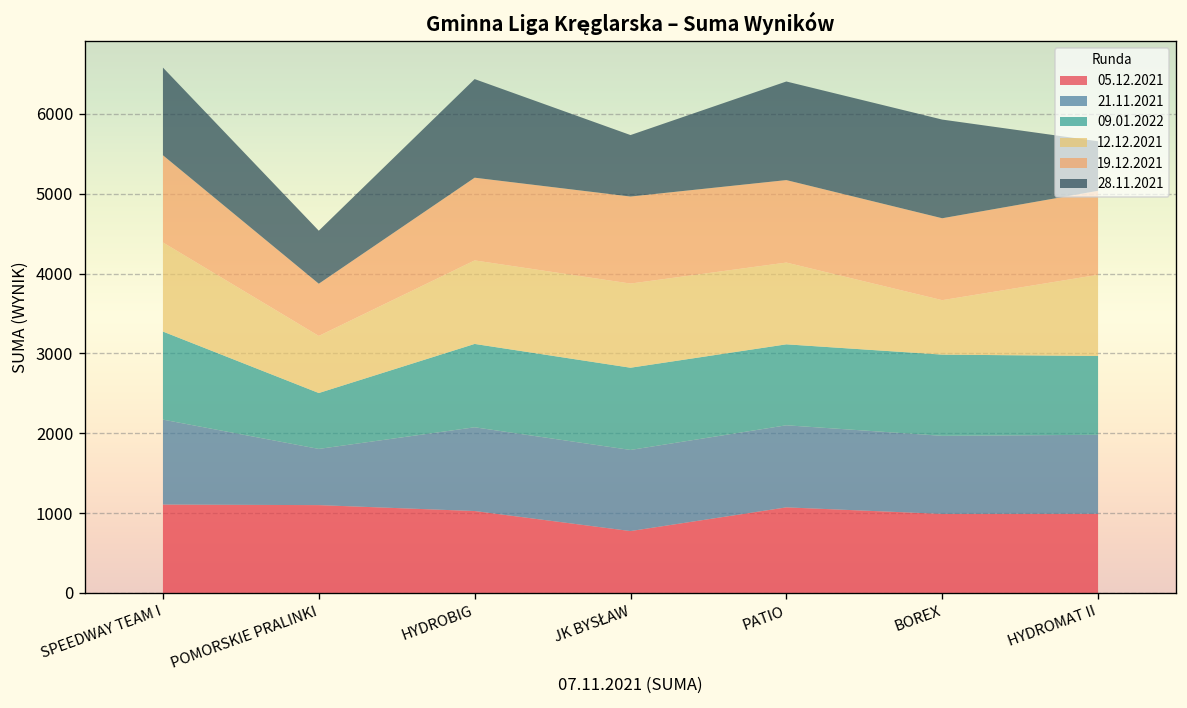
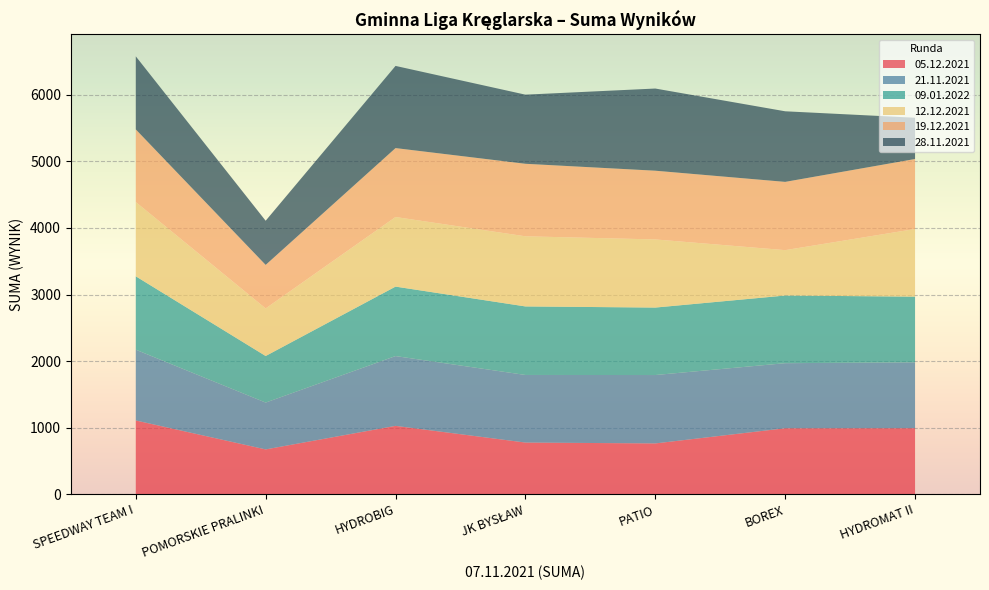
05.12.2021, POMORSKIE PRALINKI: 1100 -> 700
28.11.2021, JK BYSŁAW: 800 -> 1000
05.12.2021, PATIO: 1100 -> 800
28.11.2021, BOREX: 1200 -> 1100
